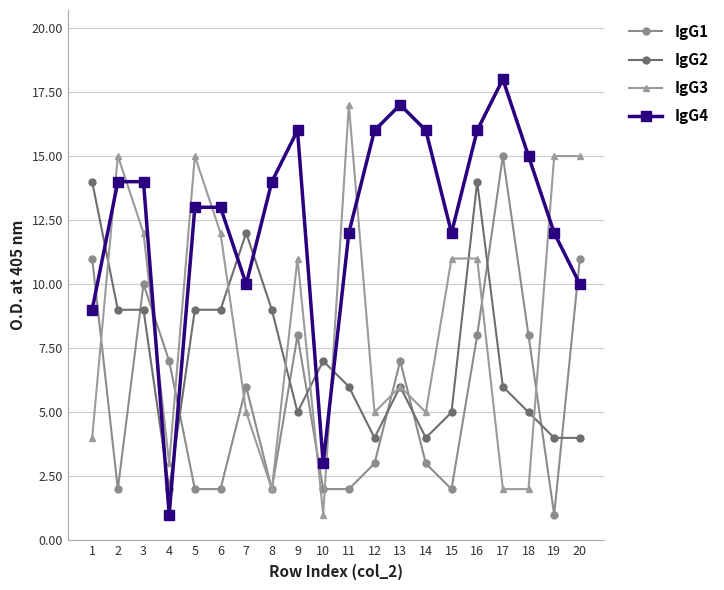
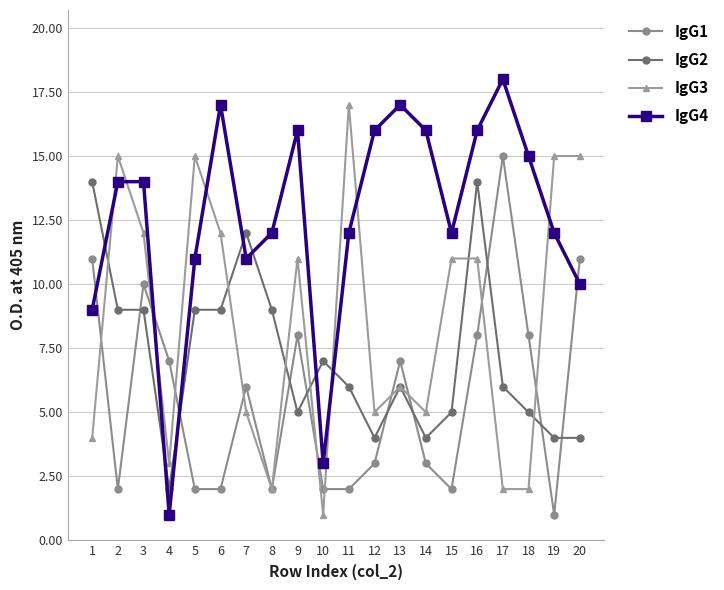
IgG4, 5: 13 -> 11
IgG4, 6: 13 -> 17
IgG4, 7: 10 -> 11
IgG4, 8: 14 -> 12
